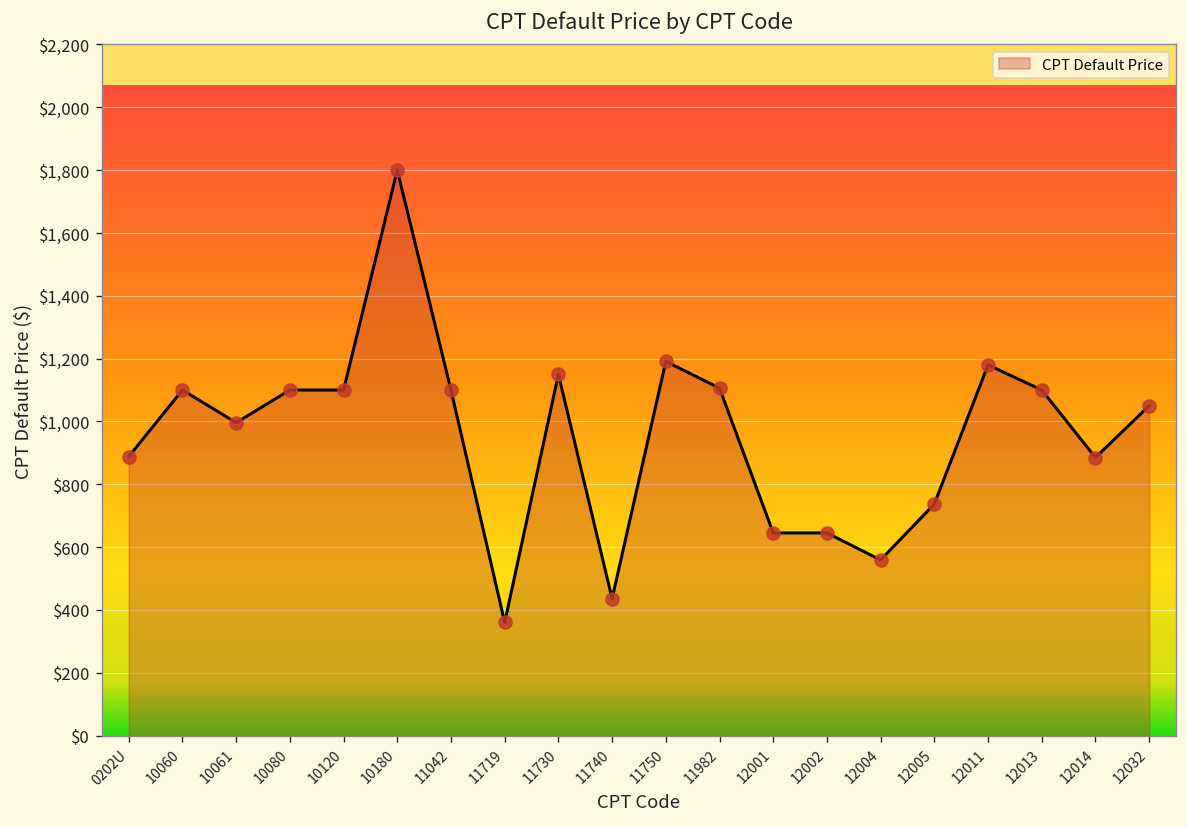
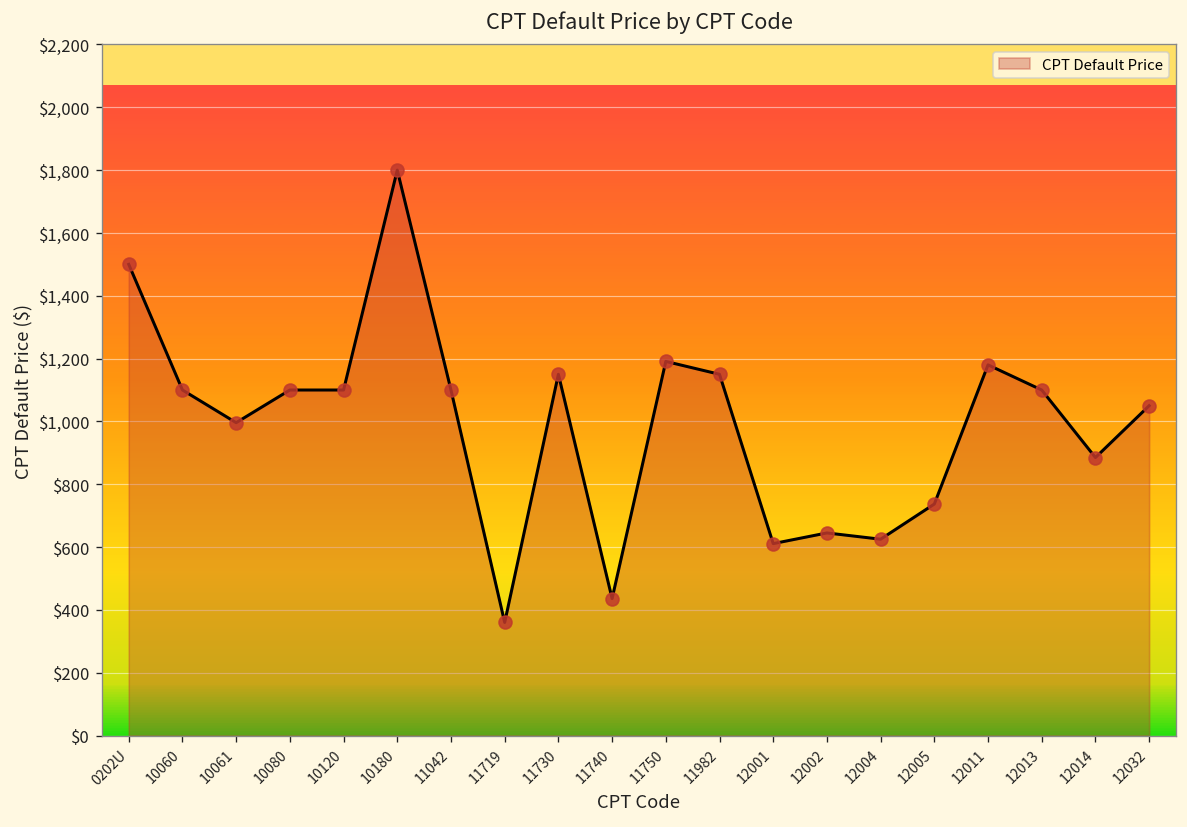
0202U: $890 -> $1,500
11982: $1,110 -> $1,150
12001: $650 -> $610
12004: $560 -> $630
